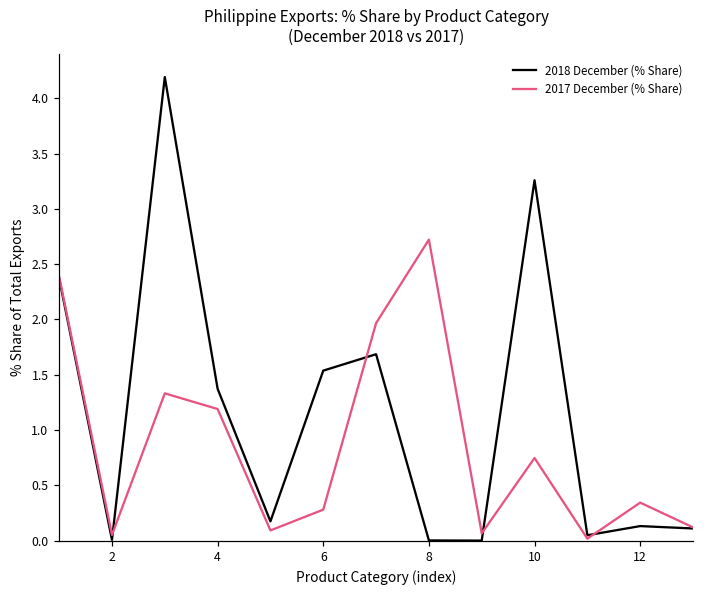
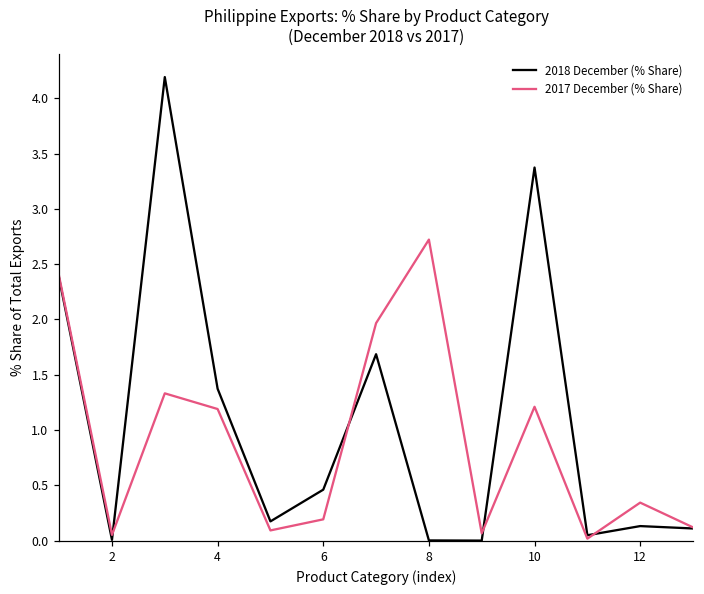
2018 December (% Share), 6: 1.54 -> 0.46
2017 December (% Share), 6: 0.28 -> 0.19
2018 December (% Share), 10: 3.26 -> 3.37
2017 December (% Share), 10: 0.75 -> 1.21
